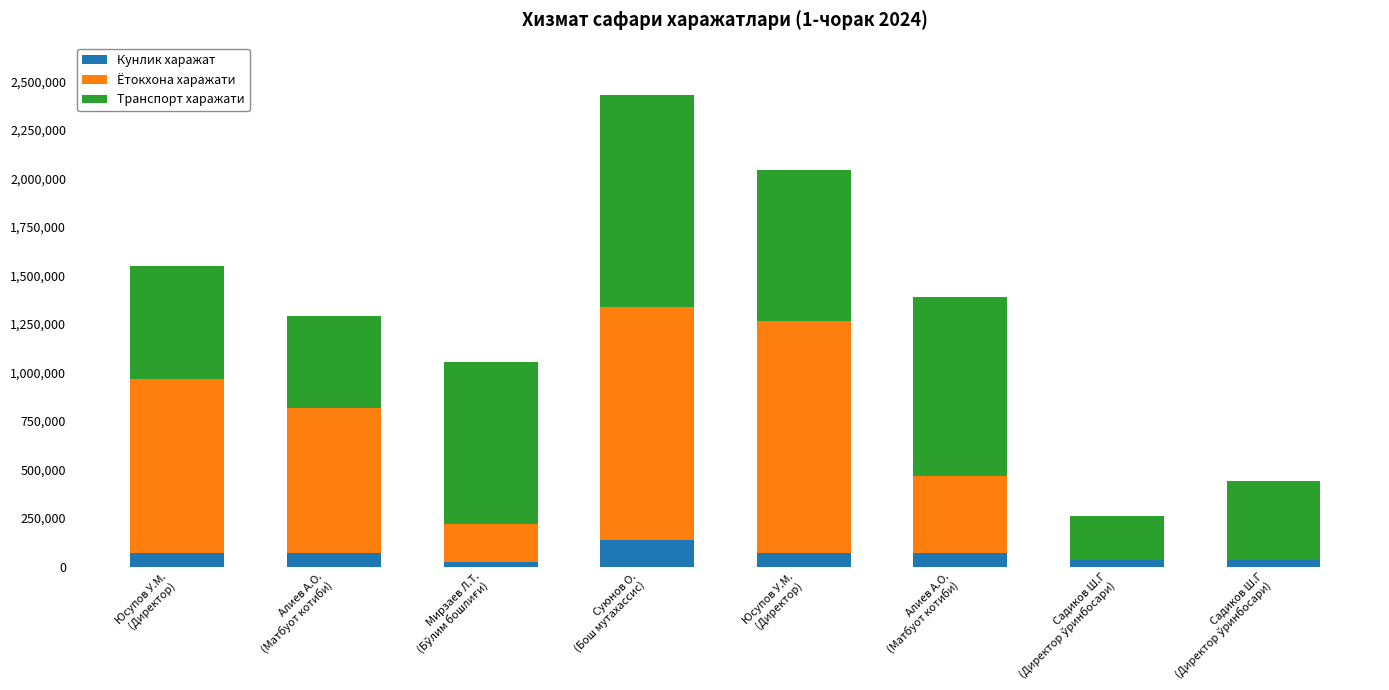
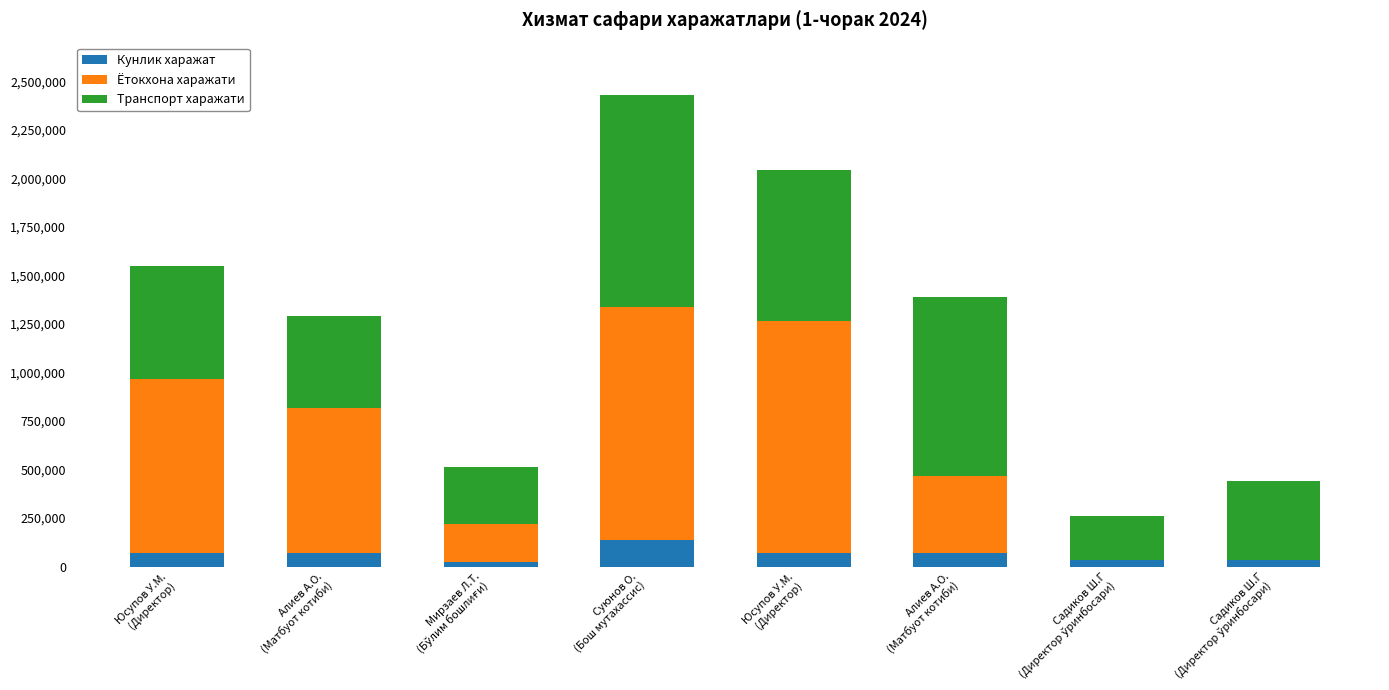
Транспорт харажати, Мирзаев Л.Т. (Бўлим бошлиғи): 830,000 -> 300,000
